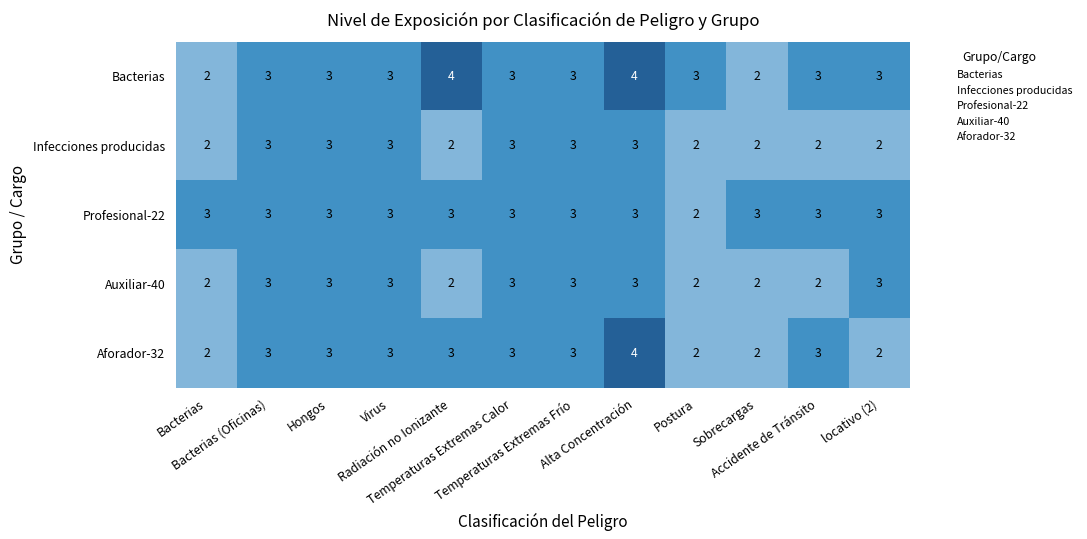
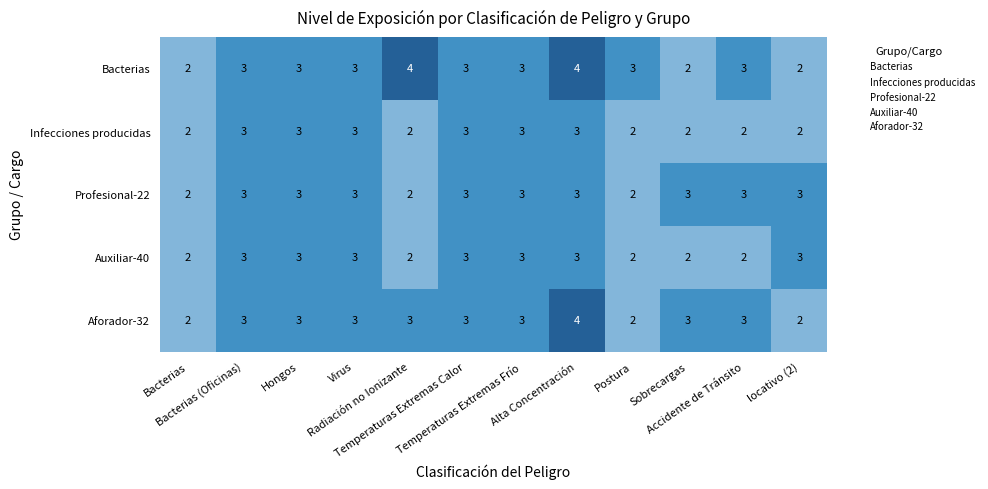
Bacterias, locativo (2): 3 -> 2
Profesional-22, Bacterias: 3 -> 2
Profesional-22, Radiación no Ionizante: 3 -> 2
Aforador-32, Sobrecargas: 2 -> 3
